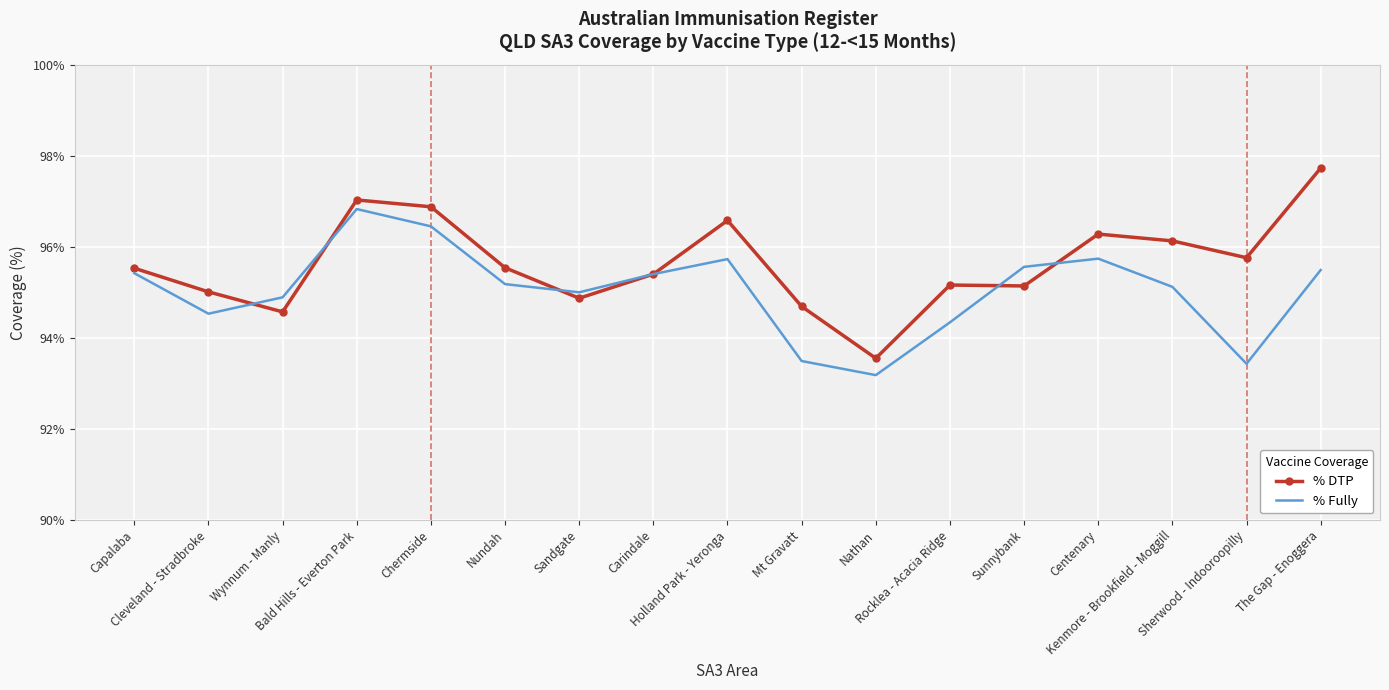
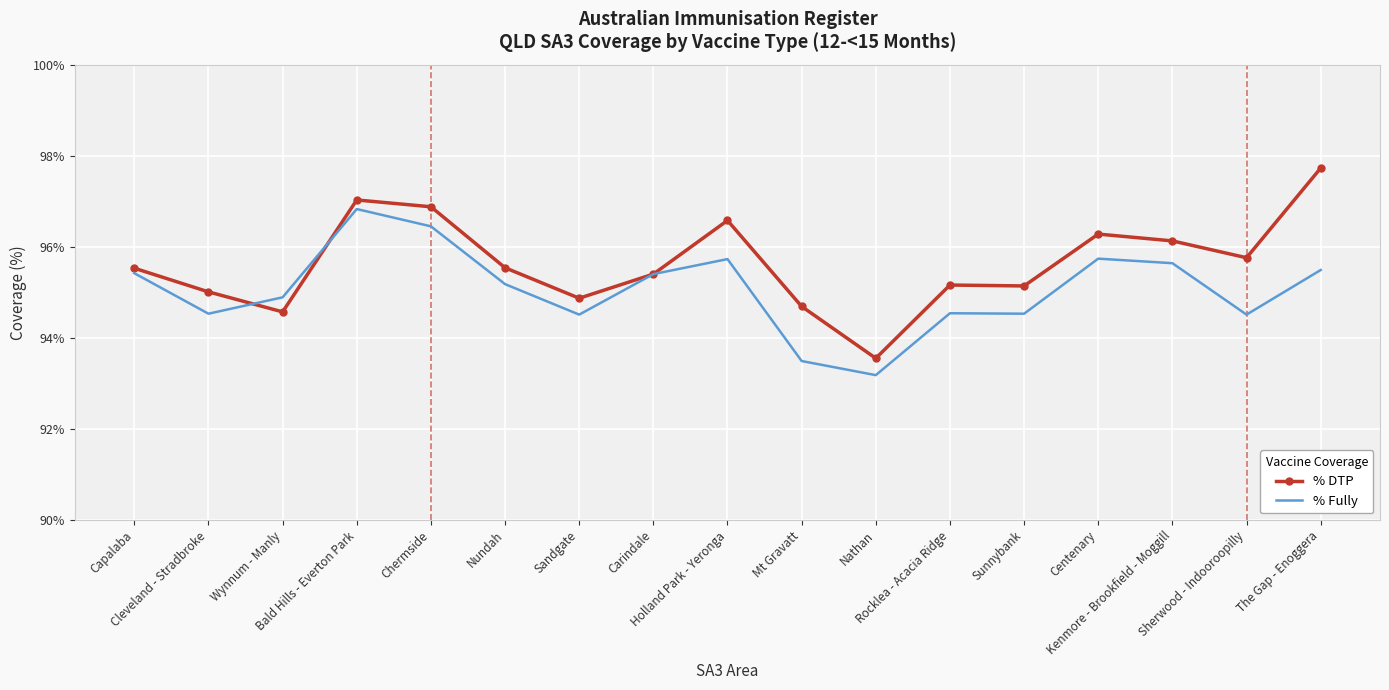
% Fully, Sandgate: 95.0% -> 94.5%
% Fully, Rocklea - Acacia Ridge: 94.3% -> 94.5%
% Fully, Sunnybank: 95.6% -> 94.5%
% Fully, Kenmore - Brookfield - Moggill: 95.1% -> 95.6%
% Fully, Sherwood - Indooroopilly: 93.4% -> 94.5%
